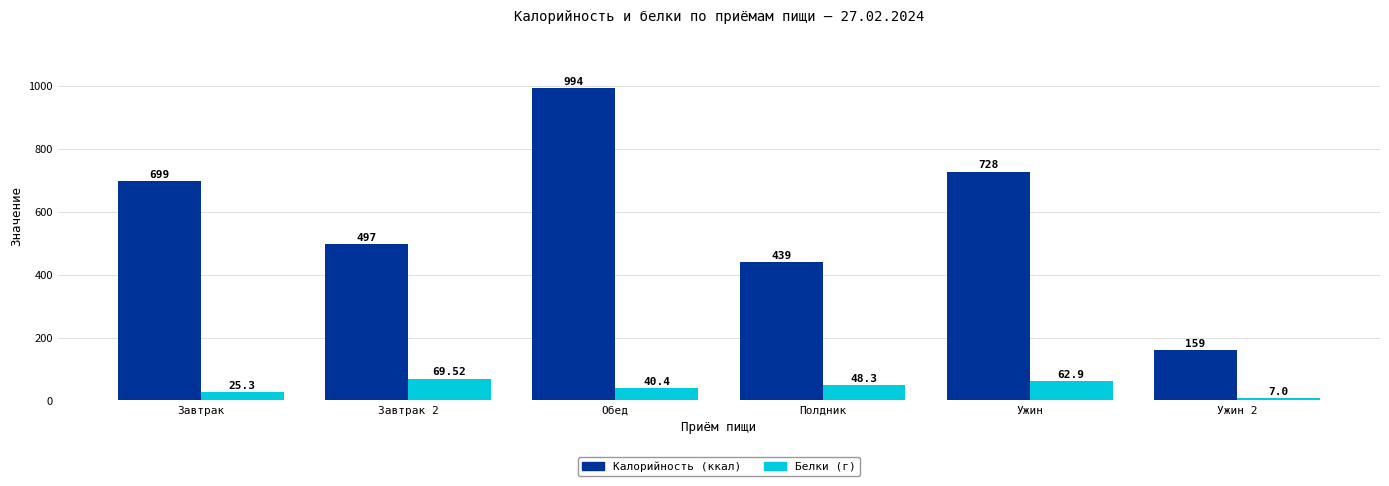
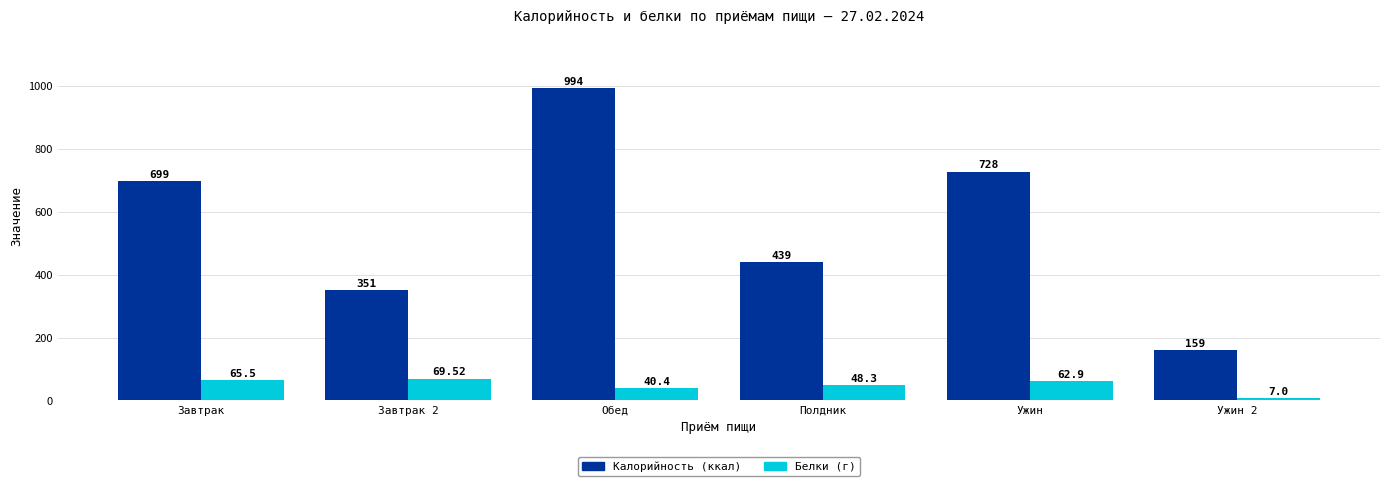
Белки (г), Завтрак: 25.3 -> 65.5
Калорийность (ккал), Завтрак 2: 497 -> 351
